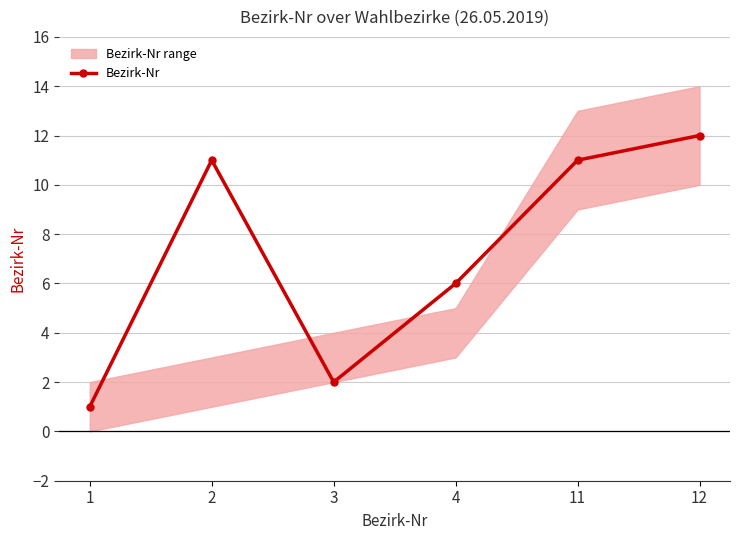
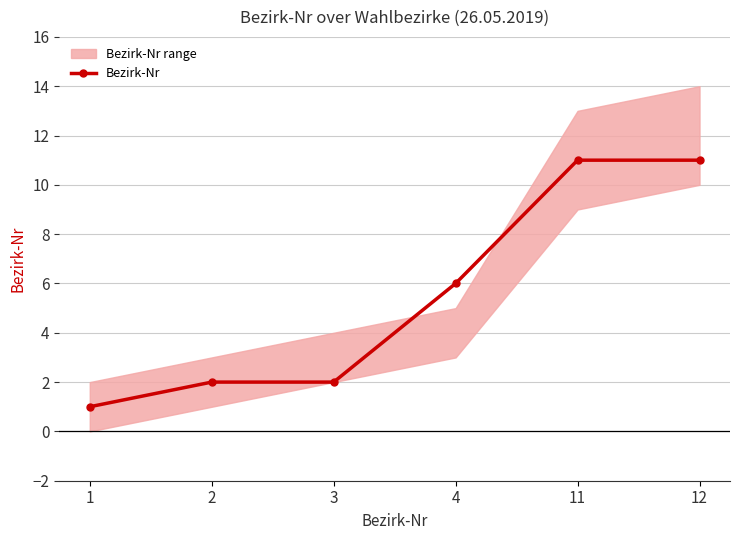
Bezirk-Nr, 2: 11 -> 2
Bezirk-Nr, 12: 12 -> 11
